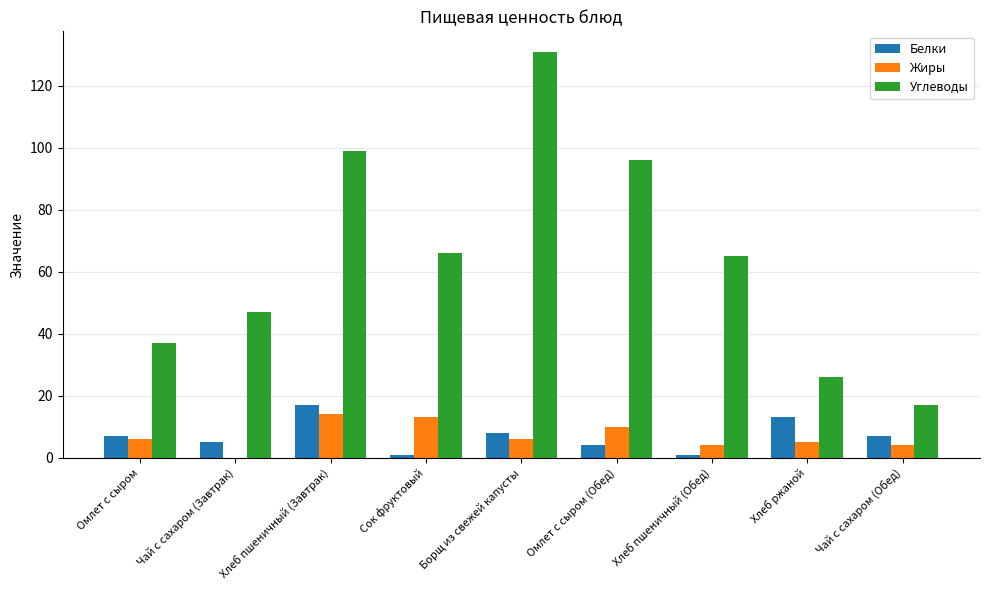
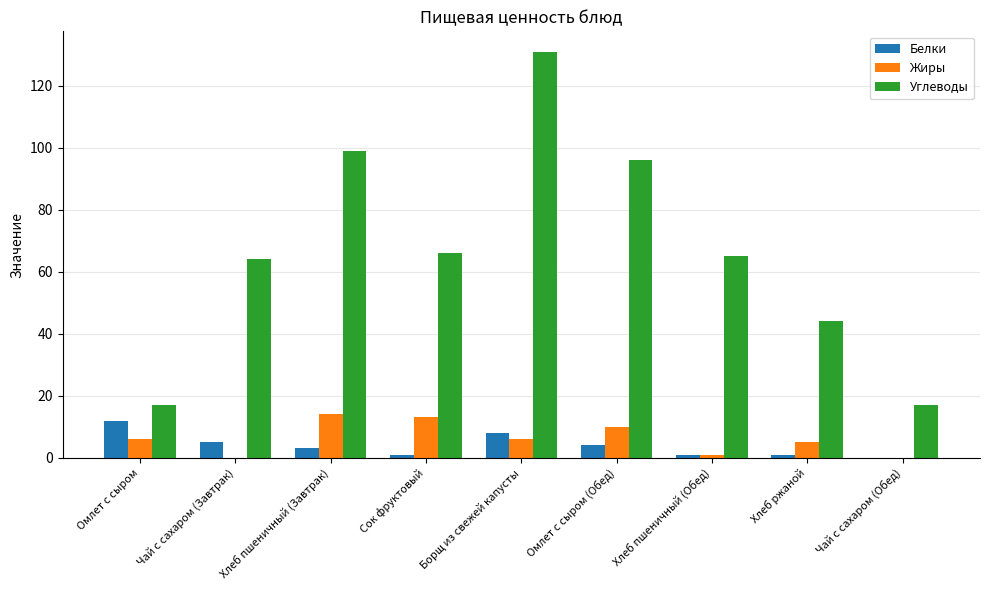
Белки, Омлет с сыром: 7 -> 12
Углеводы, Омлет с сыром: 37 -> 17
Углеводы, Чай с сахаром (Завтрак): 47 -> 64
Белки, Хлеб пшеничный (Завтрак): 17 -> 3
Жиры, Хлеб пшеничный (Обед): 4 -> 1
Белки, Хлеб ржаной: 13 -> 1
Углеводы, Хлеб ржаной: 26 -> 44
Белки, Чай с сахаром (Обед): 7 -> 0
Жиры, Чай с сахаром (Обед): 4 -> 0
